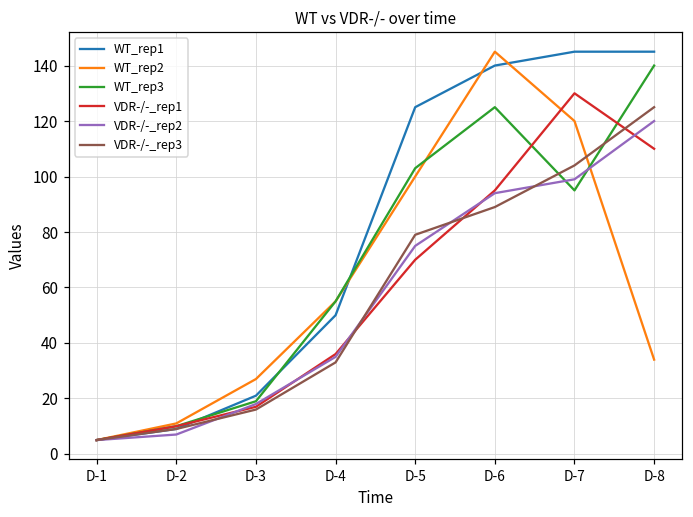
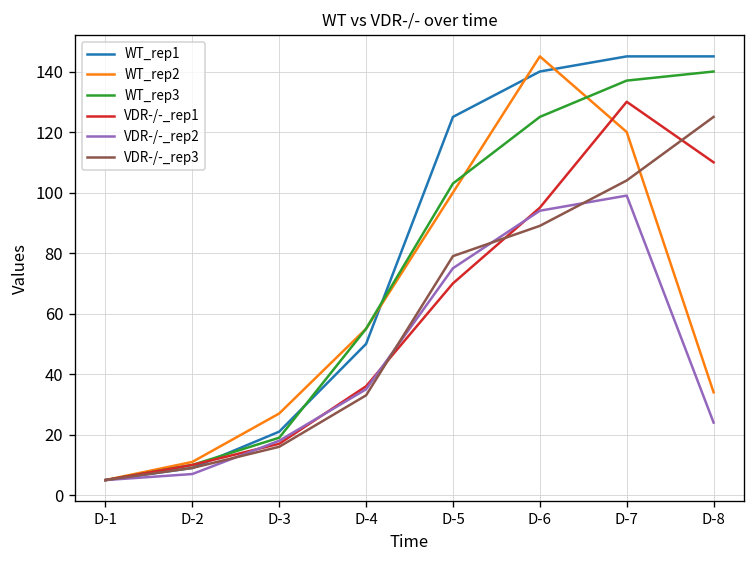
WT_rep3, D-7: 95 -> 137
VDR-/-_rep2, D-8: 120 -> 24
